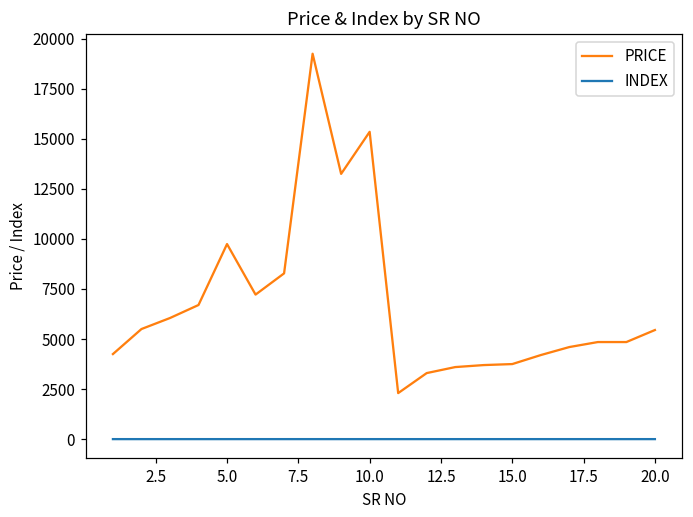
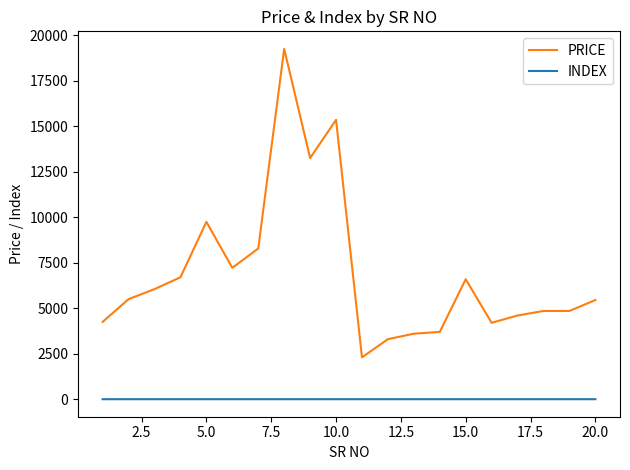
PRICE, 15.0: 3800 -> 6600
